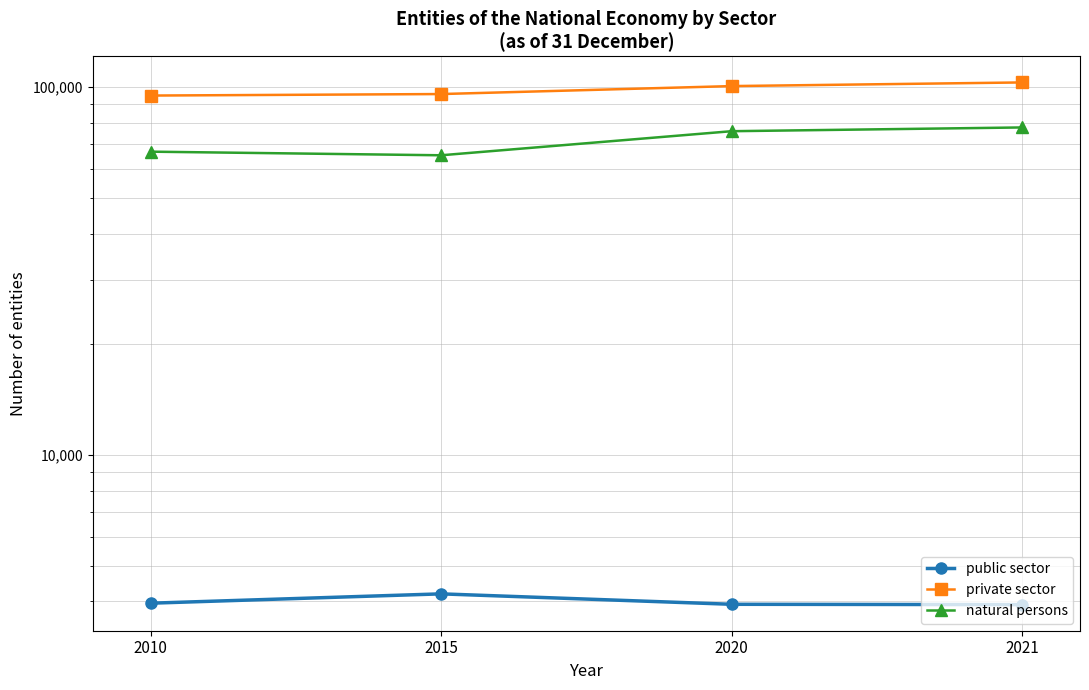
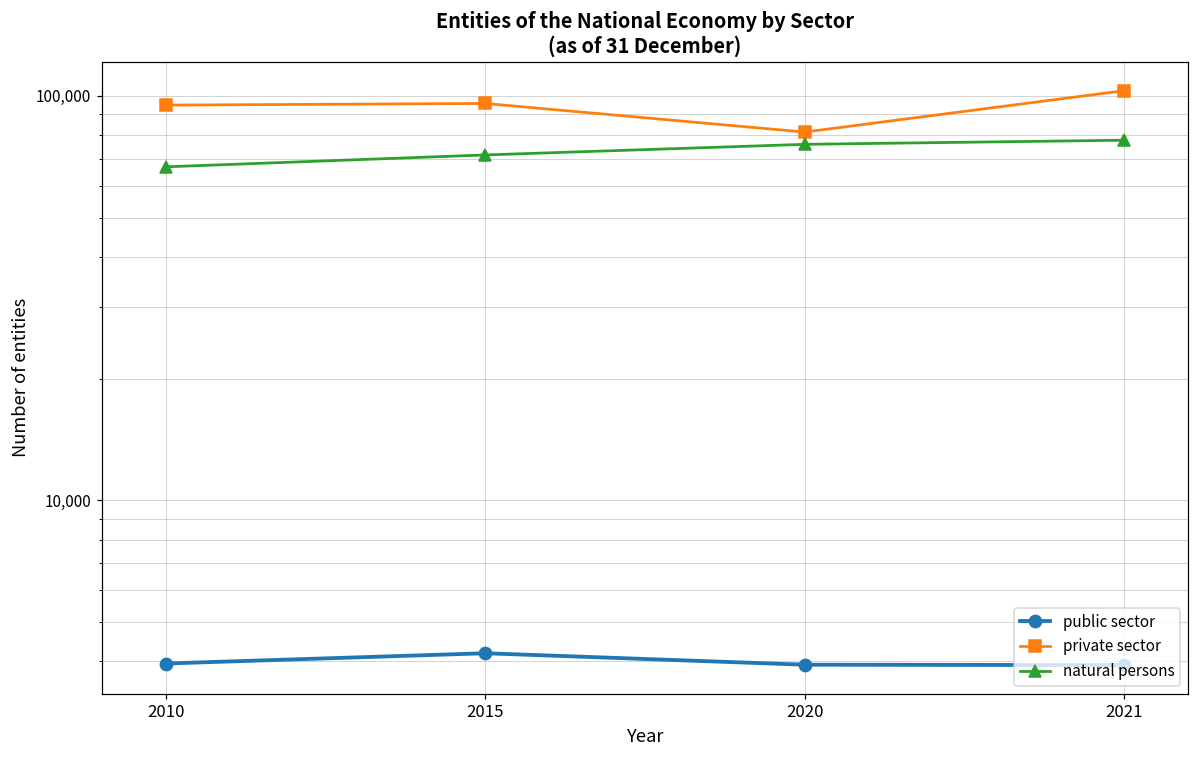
natural persons, 2015: 65,000 -> 71,000
private sector, 2020: 101,000 -> 81,000
